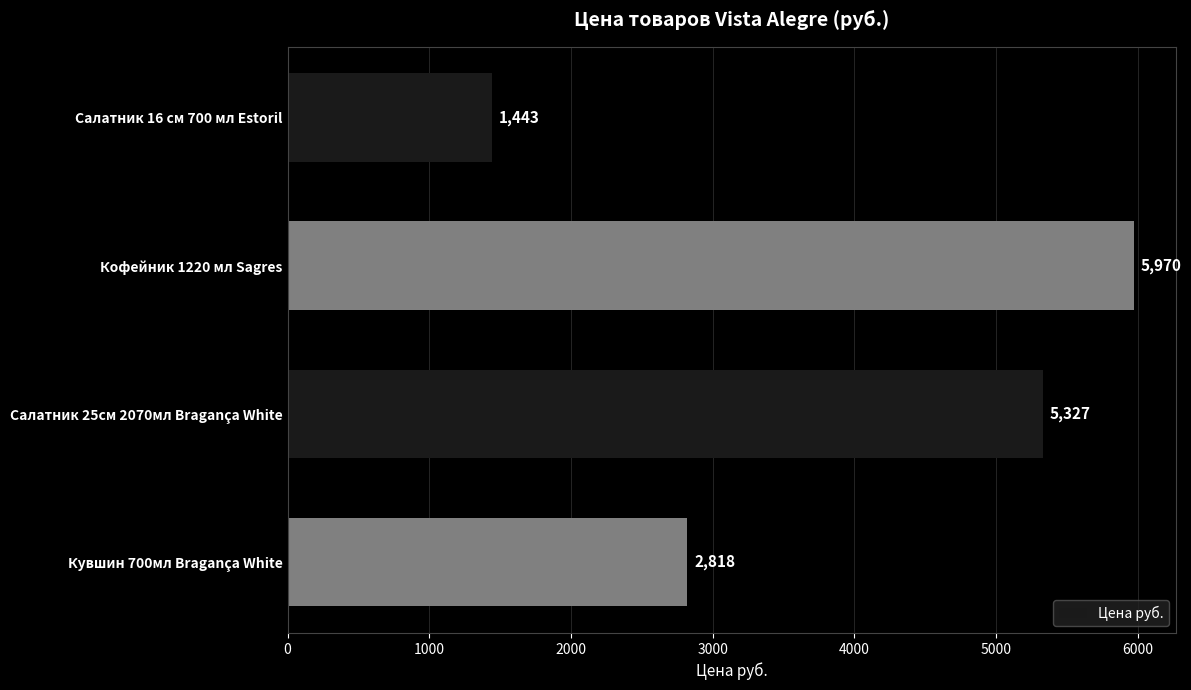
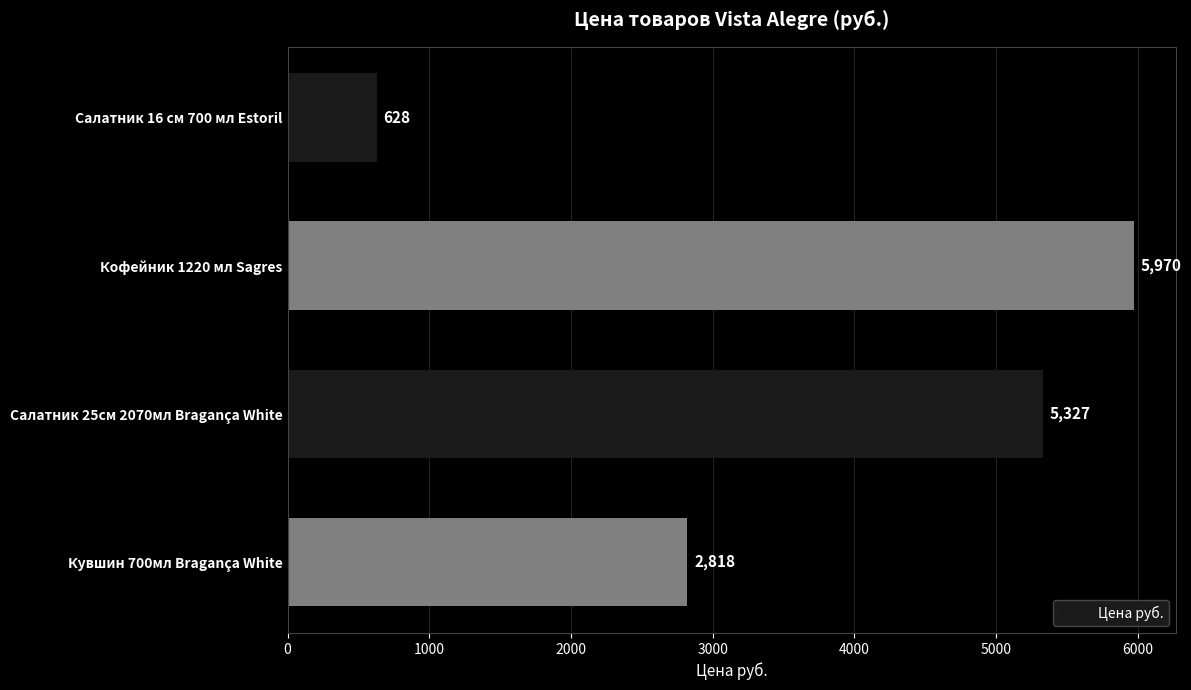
Салатник 16 см 700 мл Estoril: 1,443 -> 628
